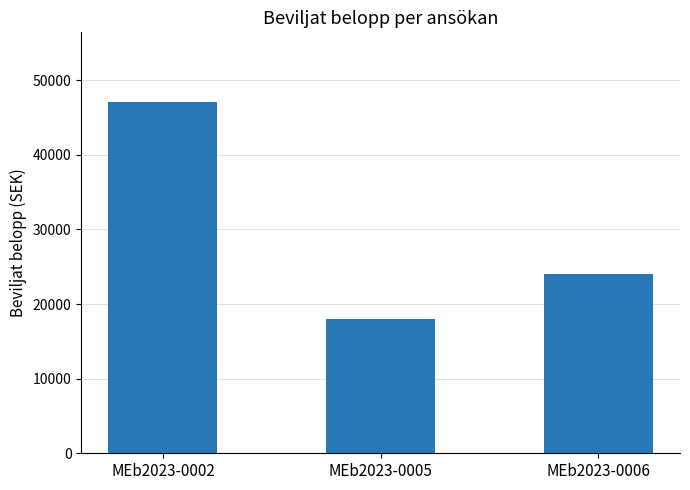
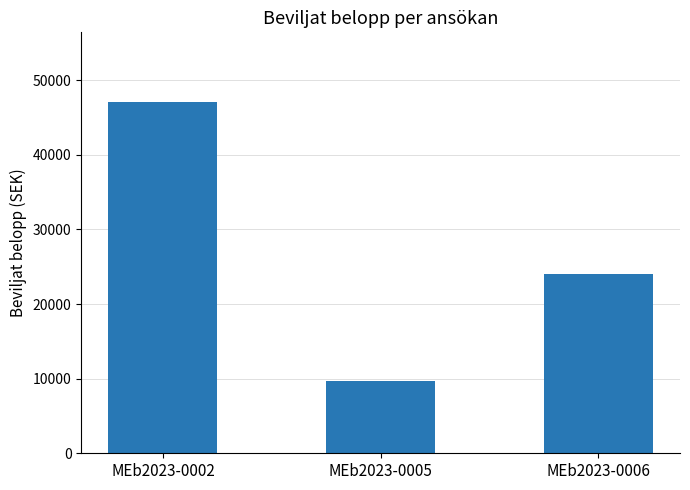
MEb2023-0005: 18000 -> 10000
